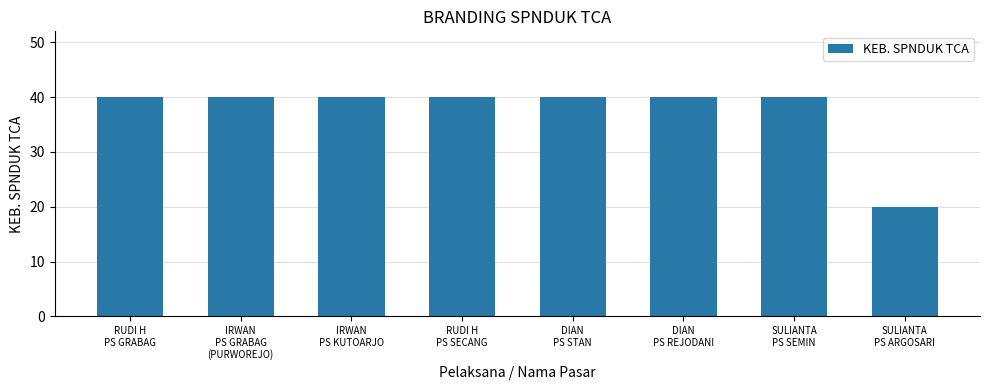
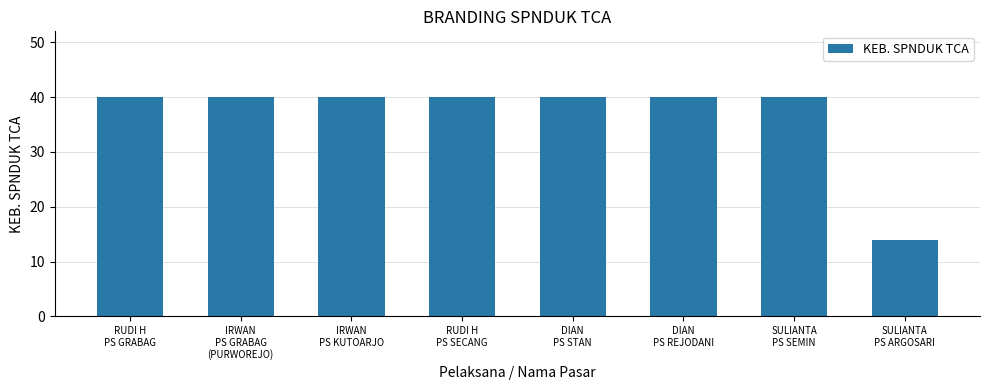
SULIANTA PS ARGOSARI: 20 -> 14
